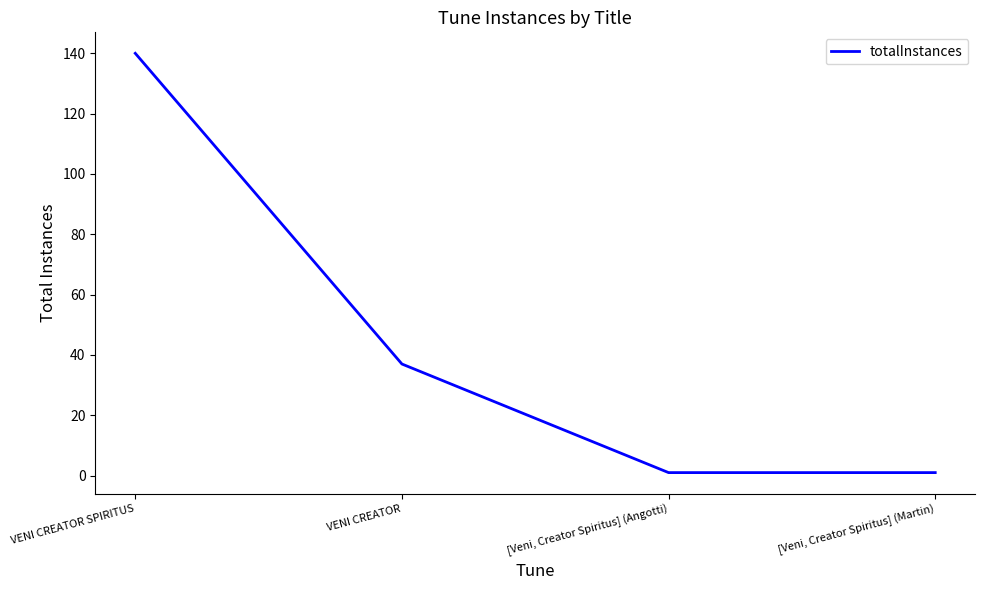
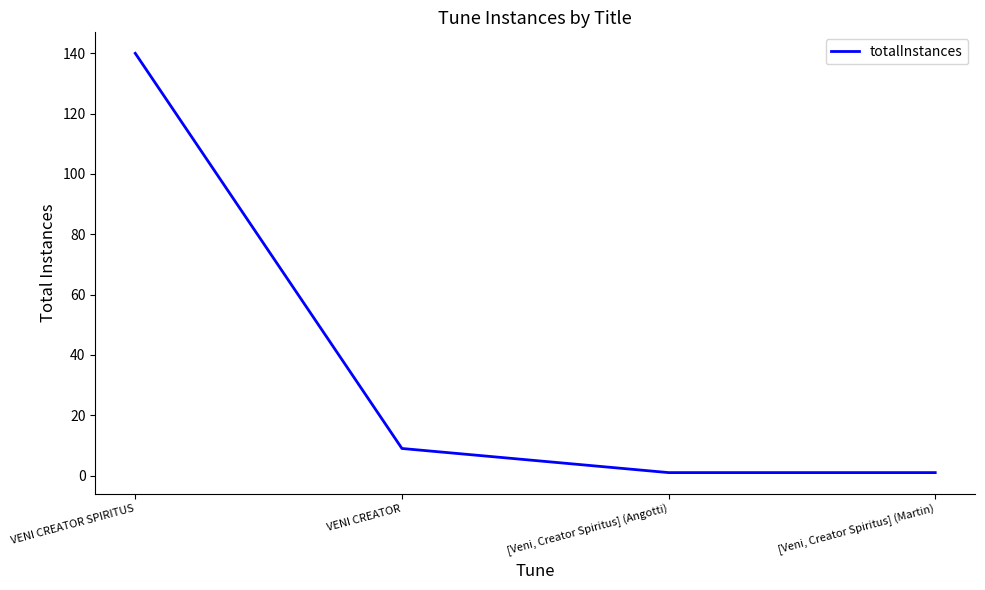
VENI CREATOR: 37 -> 9
